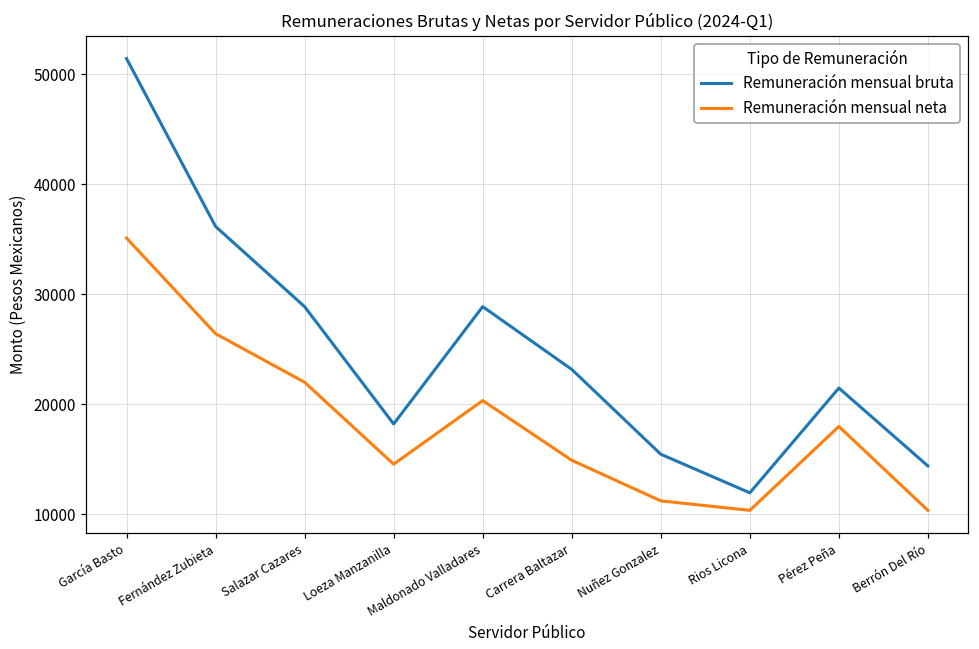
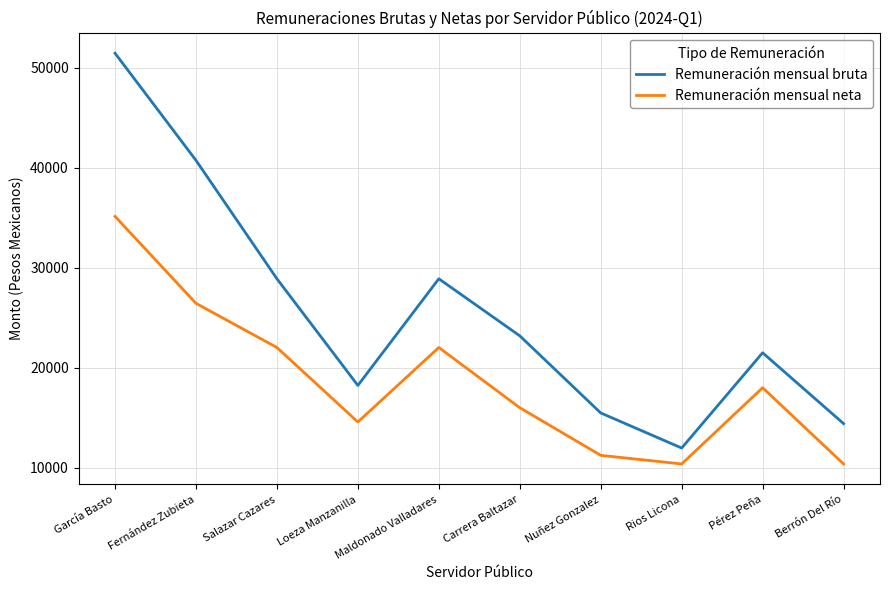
Remuneración mensual bruta, Fernández Zubieta: 36200 -> 40700
Remuneración mensual neta, Maldonado Valladares: 20300 -> 22000
Remuneración mensual neta, Carrera Baltazar: 14900 -> 16000
